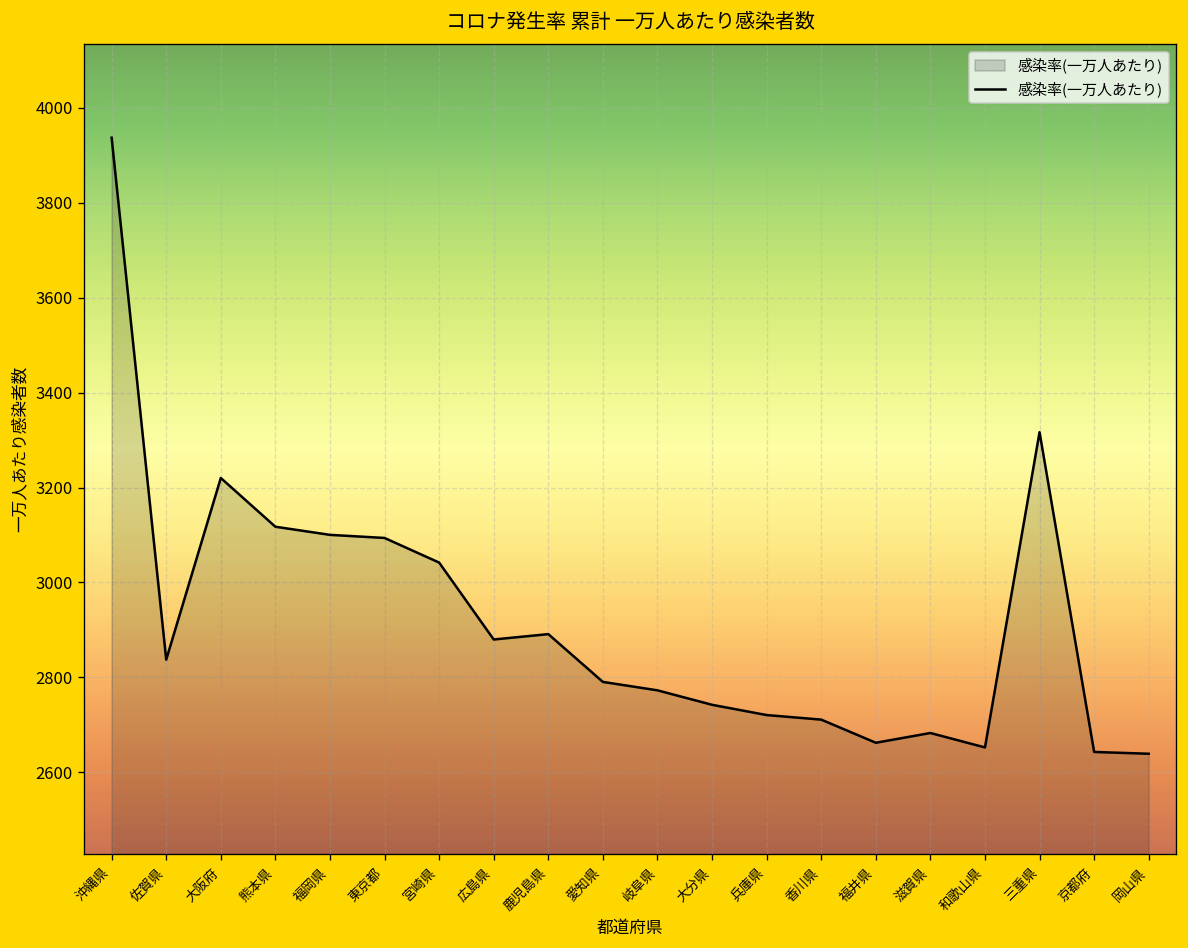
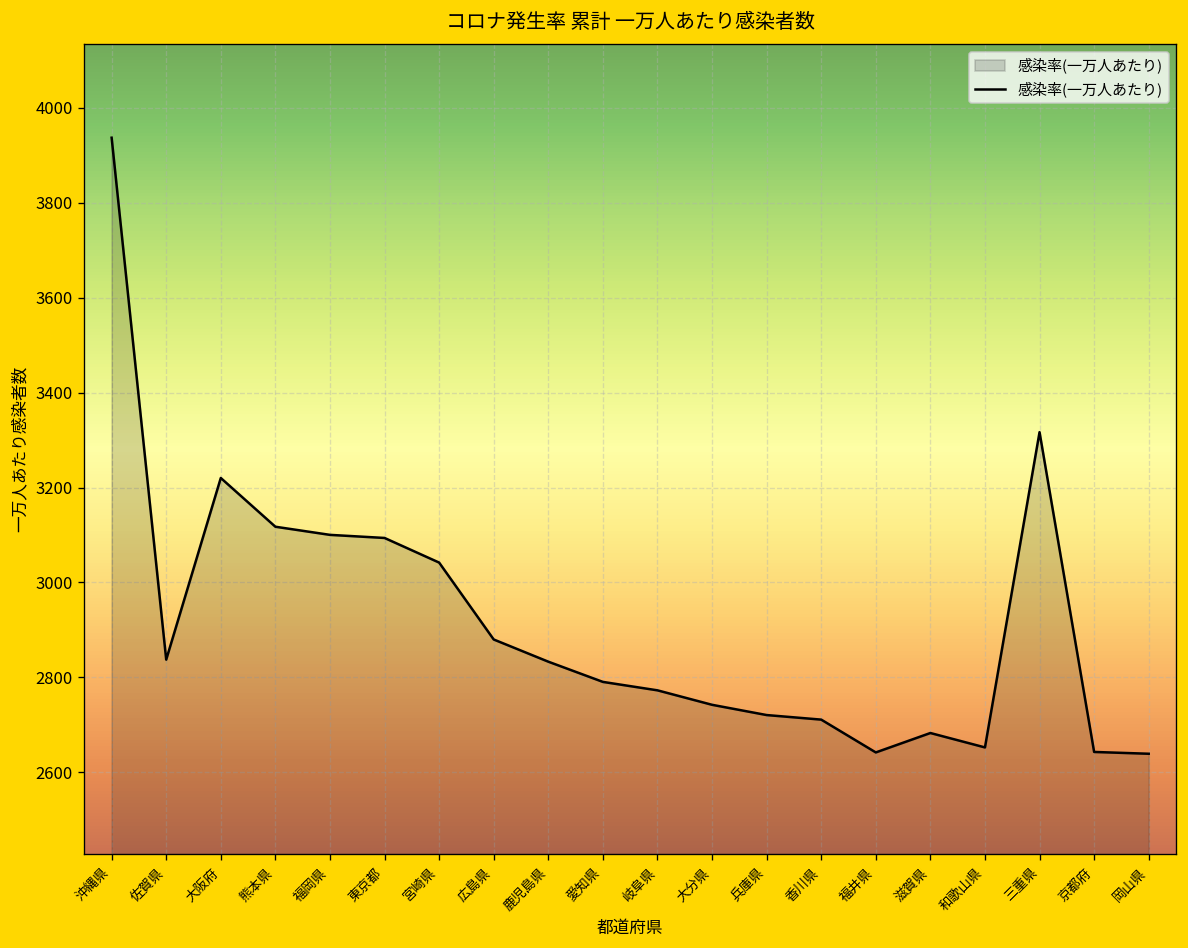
鹿児島県: 2890 -> 2830
福井県: 2660 -> 2640
